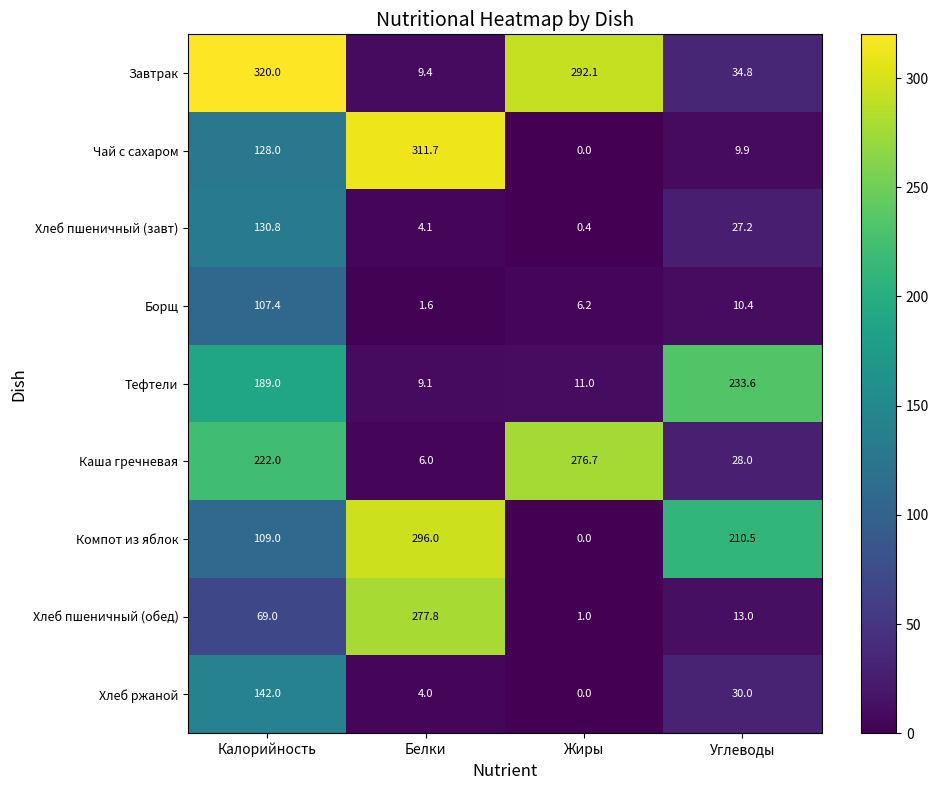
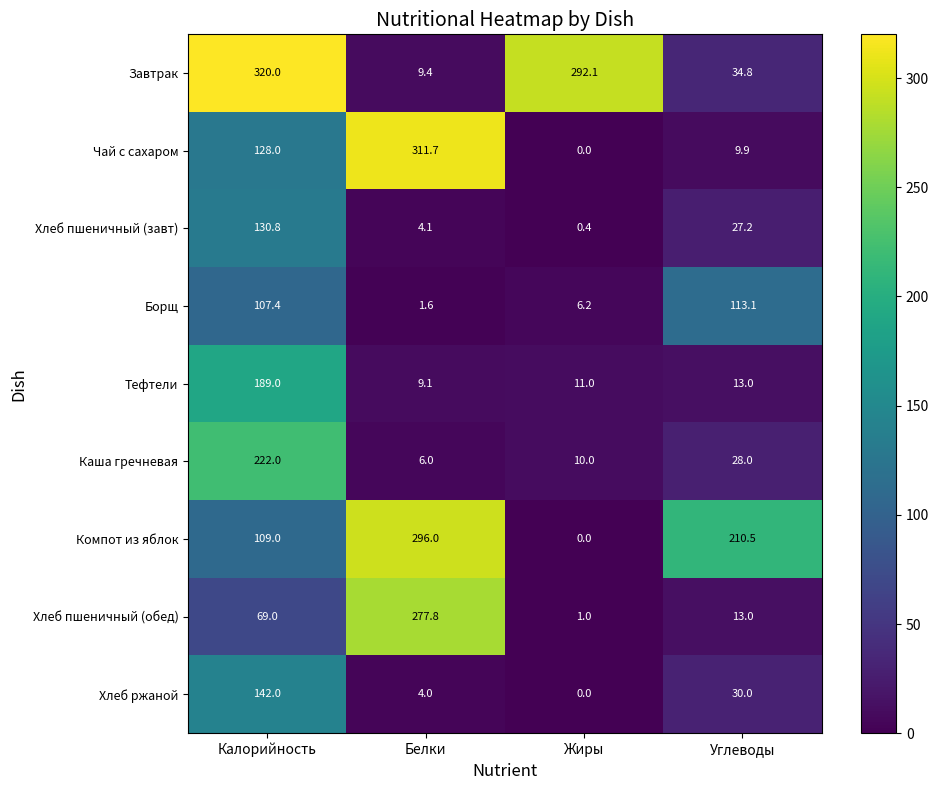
Борщ, Углеводы: 10.4 -> 113.1
Тефтели, Углеводы: 233.6 -> 13.0
Каша гречневая, Жиры: 276.7 -> 10.0
